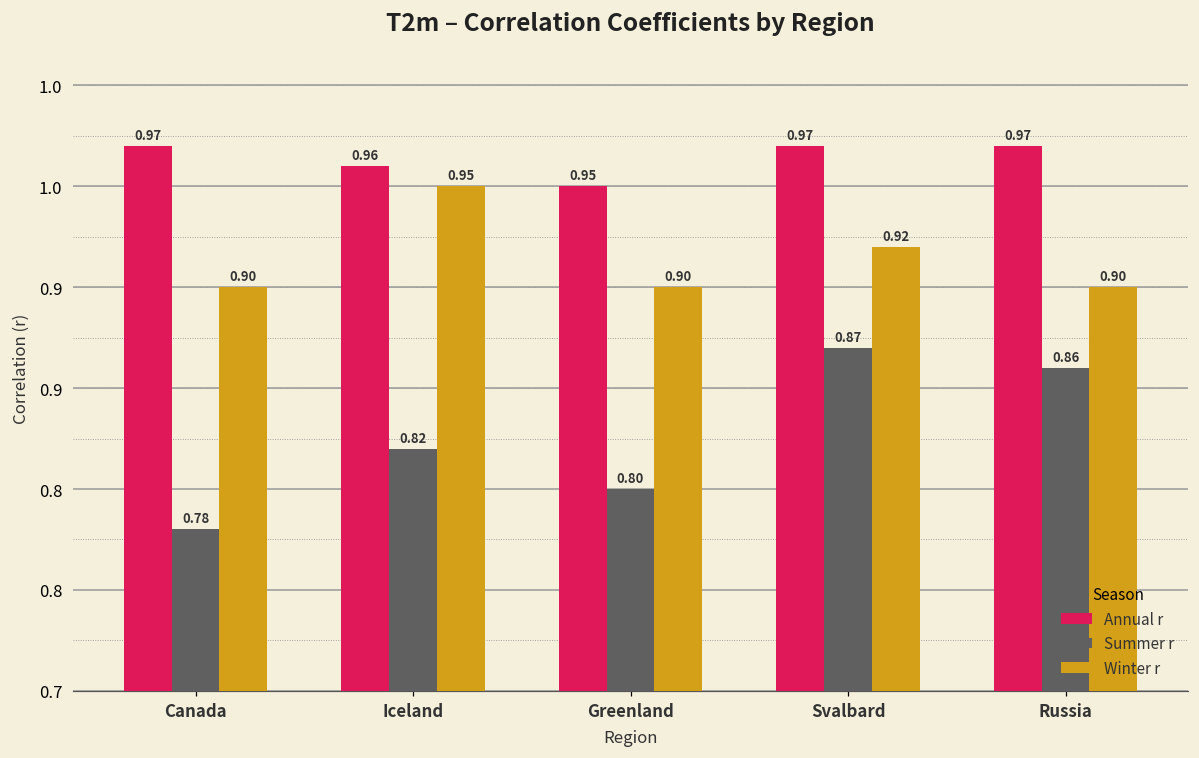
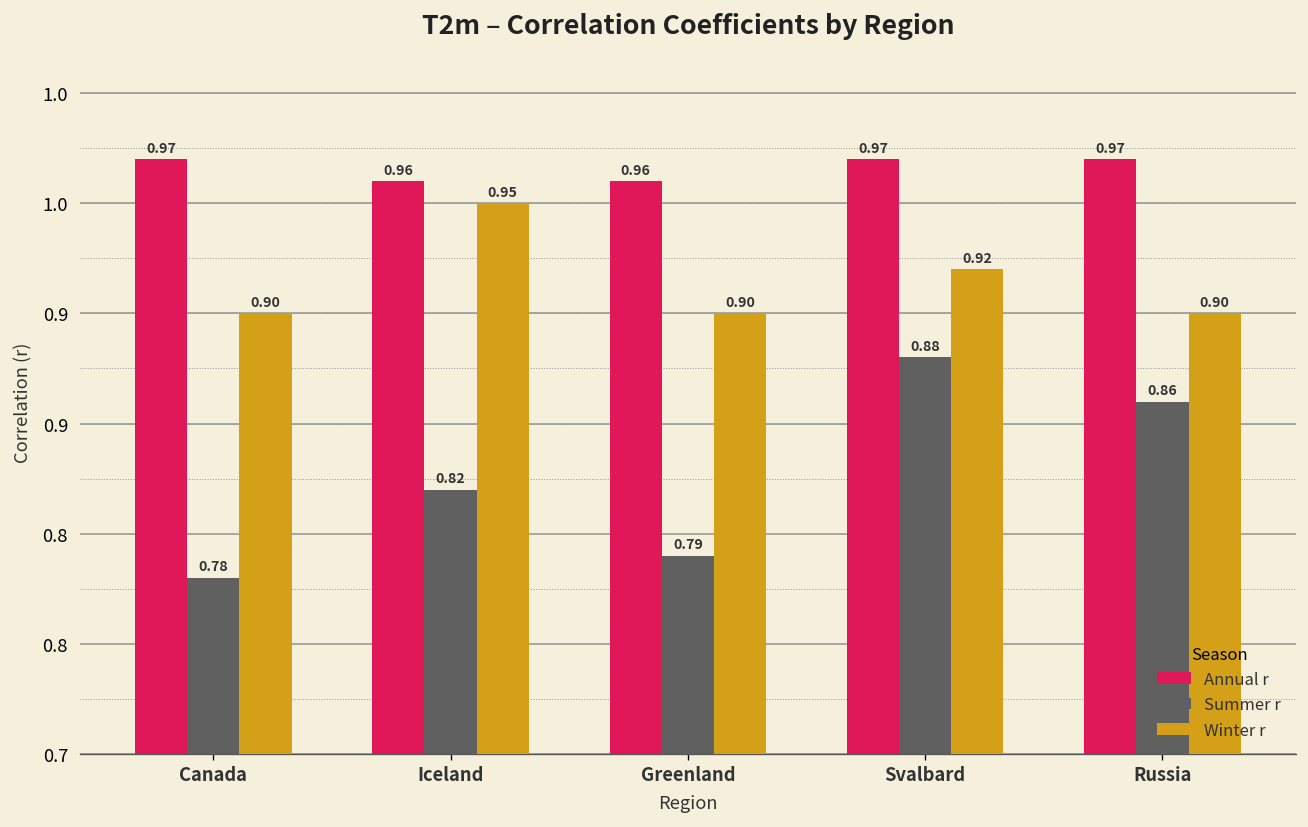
Annual r, Greenland: 0.95 -> 0.96
Summer r, Greenland: 0.80 -> 0.79
Summer r, Svalbard: 0.87 -> 0.88
